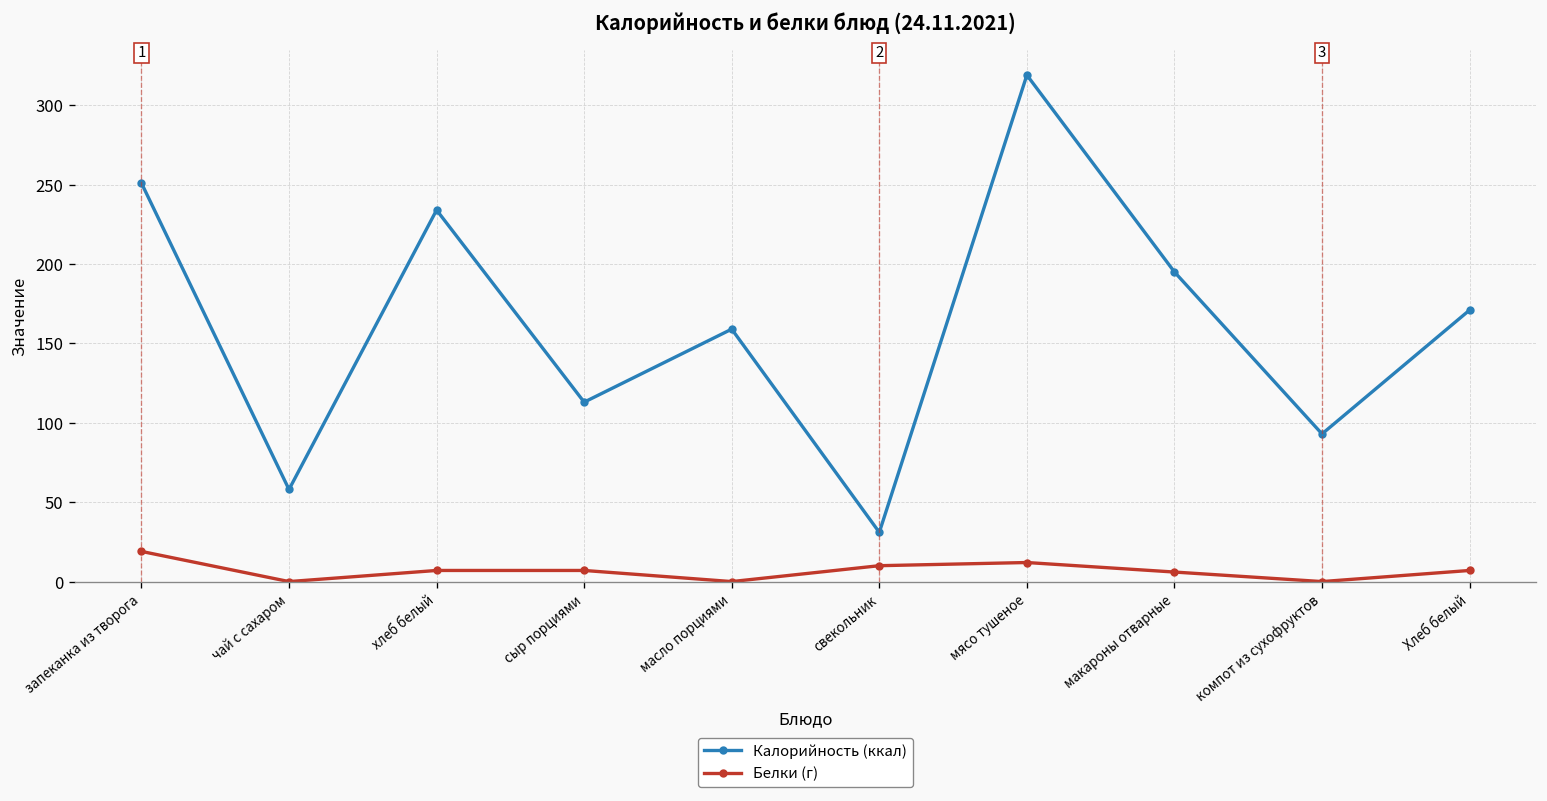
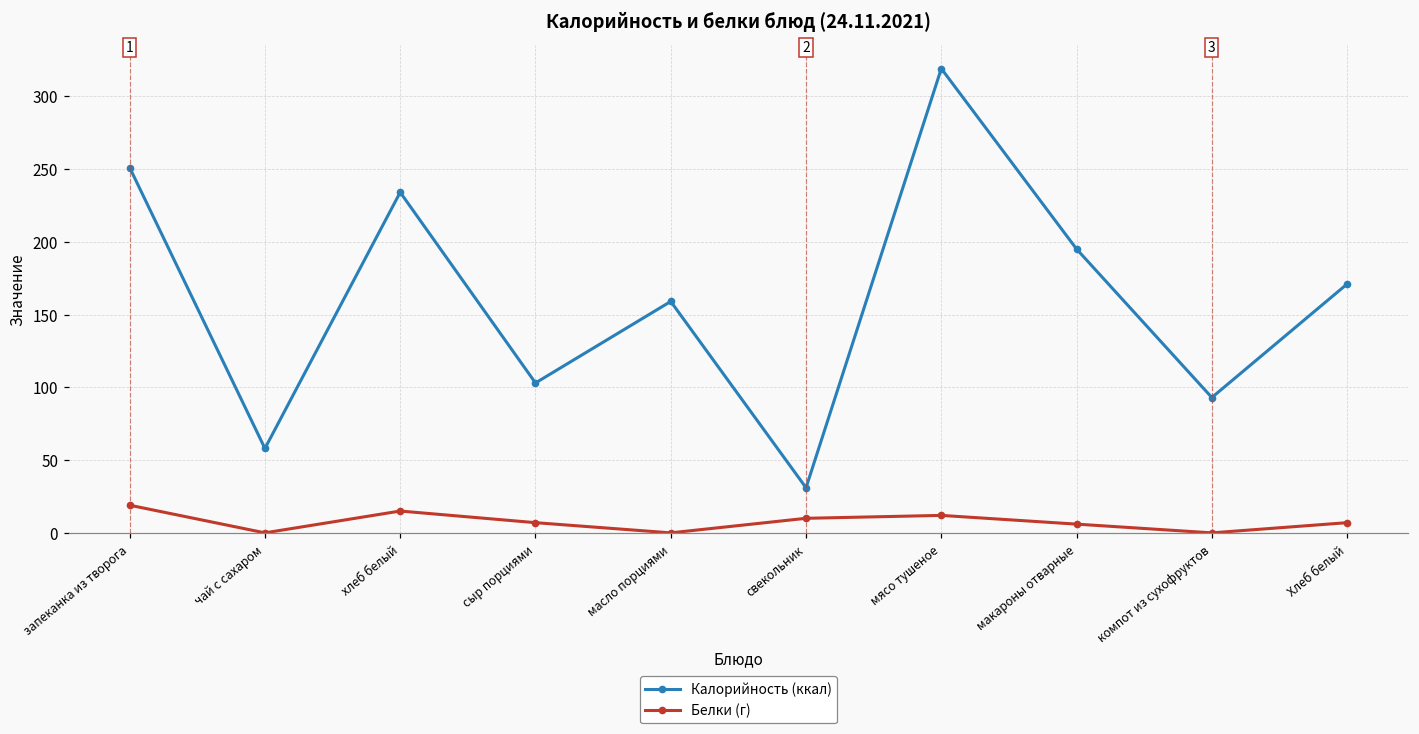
Белки (г), хлеб белый: 7 -> 15
Калорийность (ккал), сыр порциями: 113 -> 103
